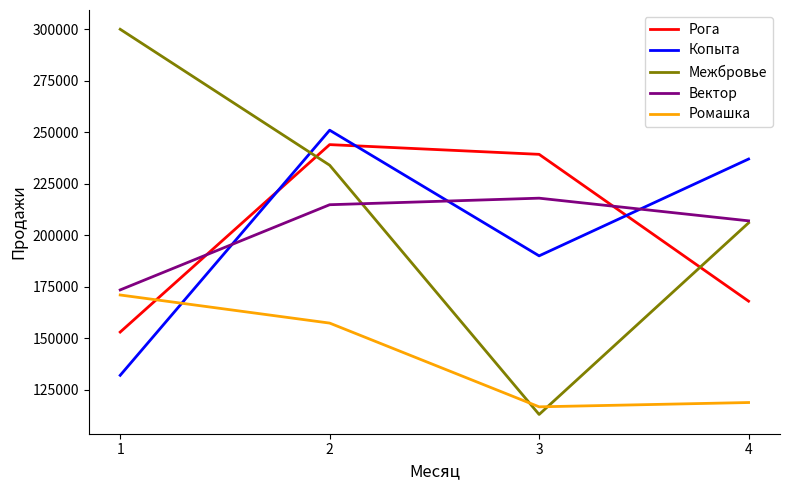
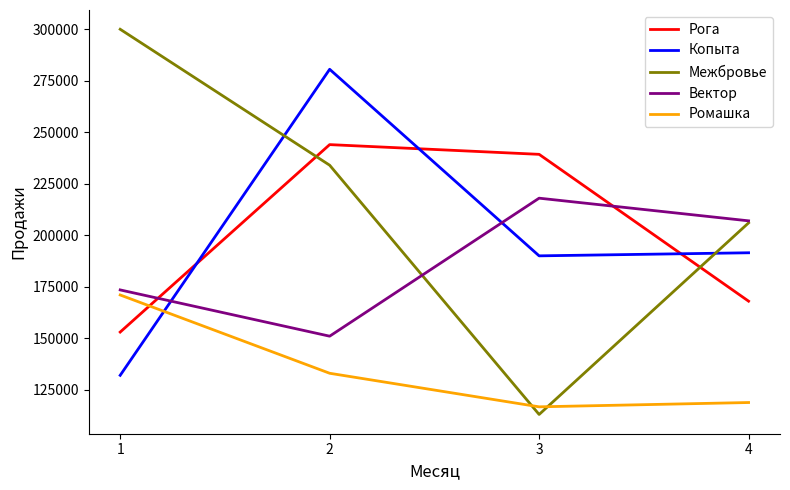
Копыта, 2: 251000 -> 281000
Вектор, 2: 215000 -> 151000
Ромашка, 2: 157000 -> 133000
Копыта, 4: 237000 -> 191000
